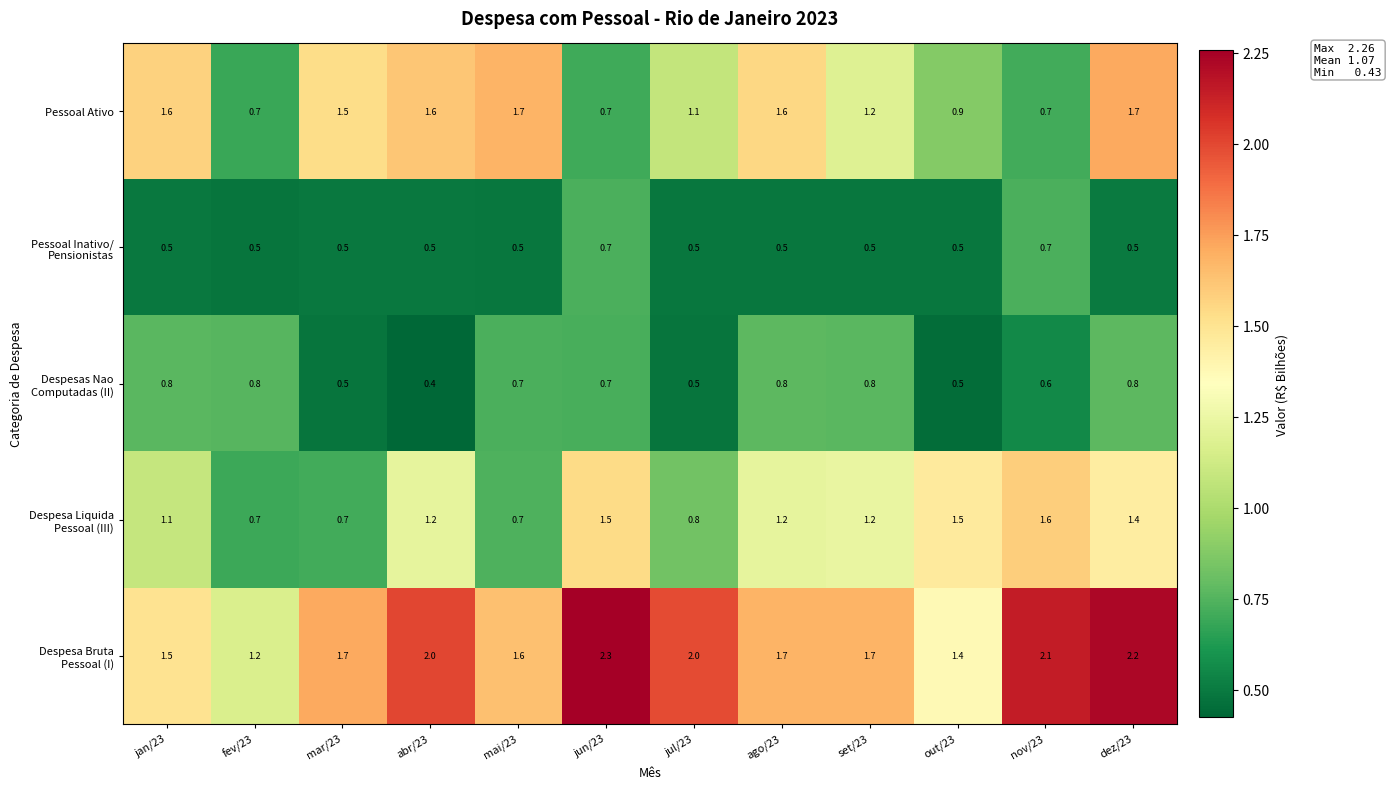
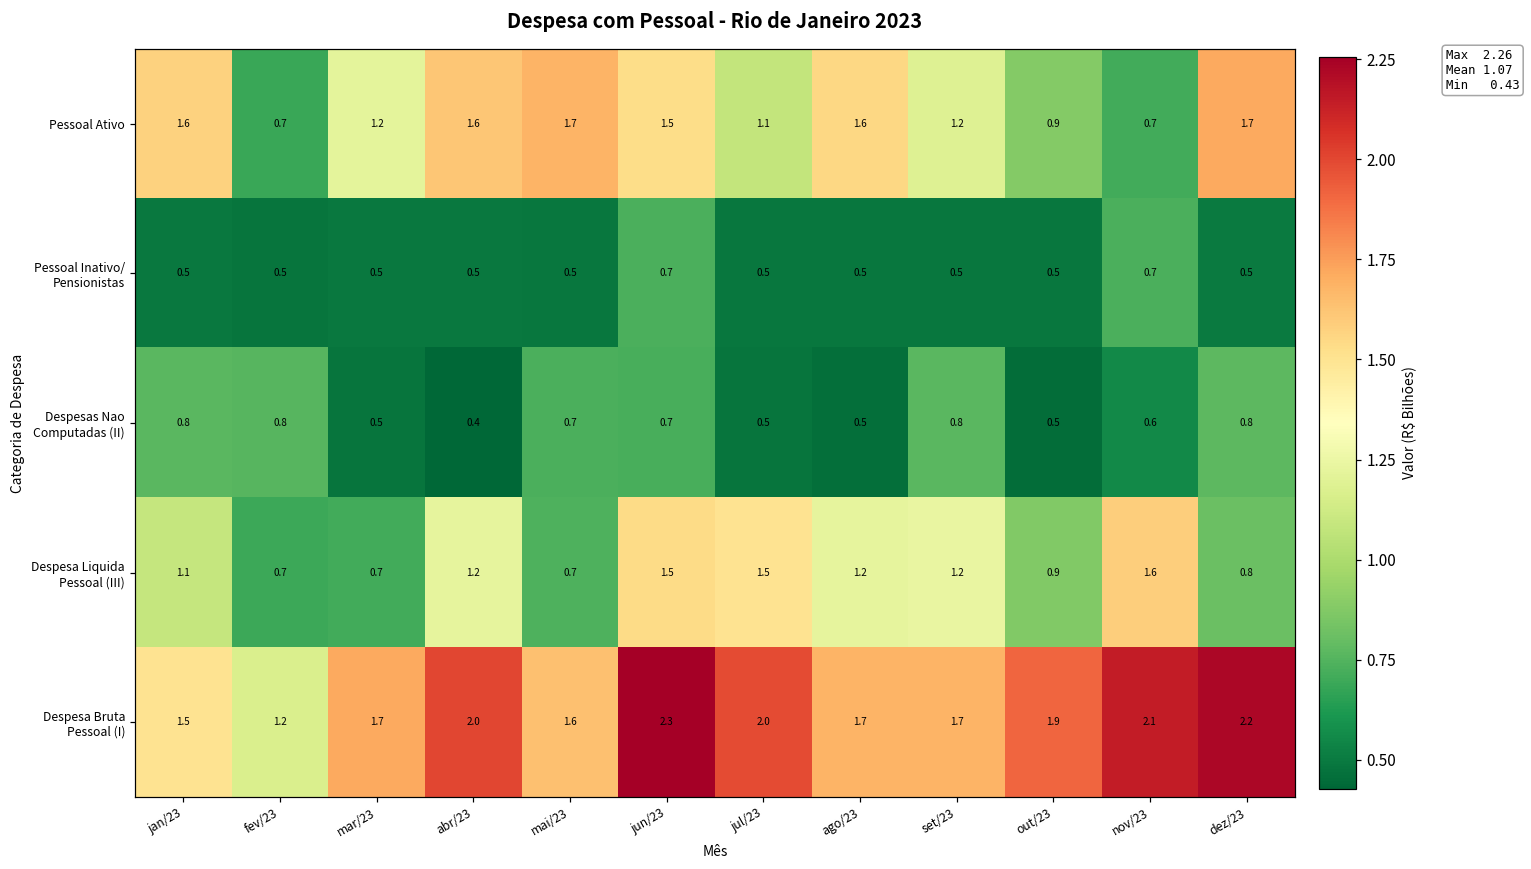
Pessoal Ativo, mar/23: 1.5 -> 1.2
Pessoal Ativo, jun/23: 0.7 -> 1.5
Despesas Nao Computadas (II), ago/23: 0.8 -> 0.5
Despesa Liquida Pessoal (III), jul/23: 0.8 -> 1.5
Despesa Liquida Pessoal (III), out/23: 1.5 -> 0.9
Despesa Liquida Pessoal (III), dez/23: 1.4 -> 0.8
Despesa Bruta Pessoal (I), out/23: 1.4 -> 1.9
